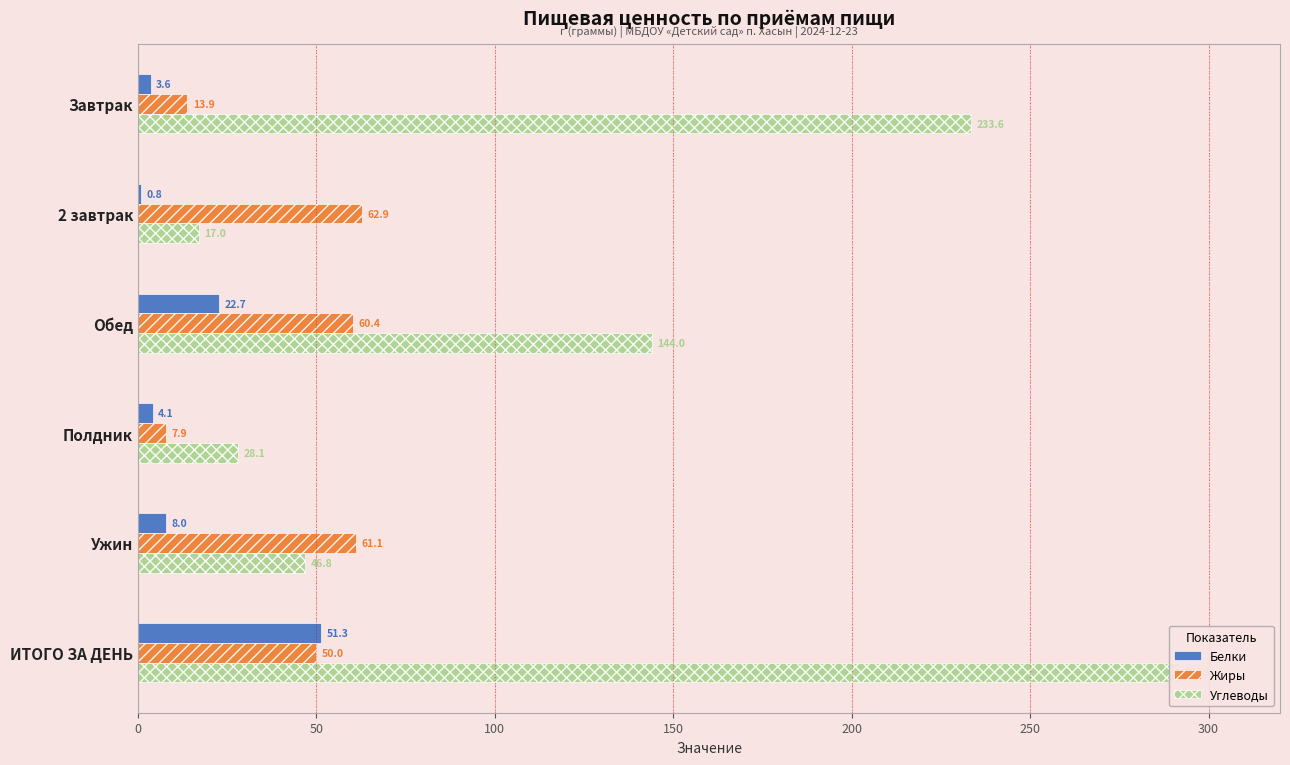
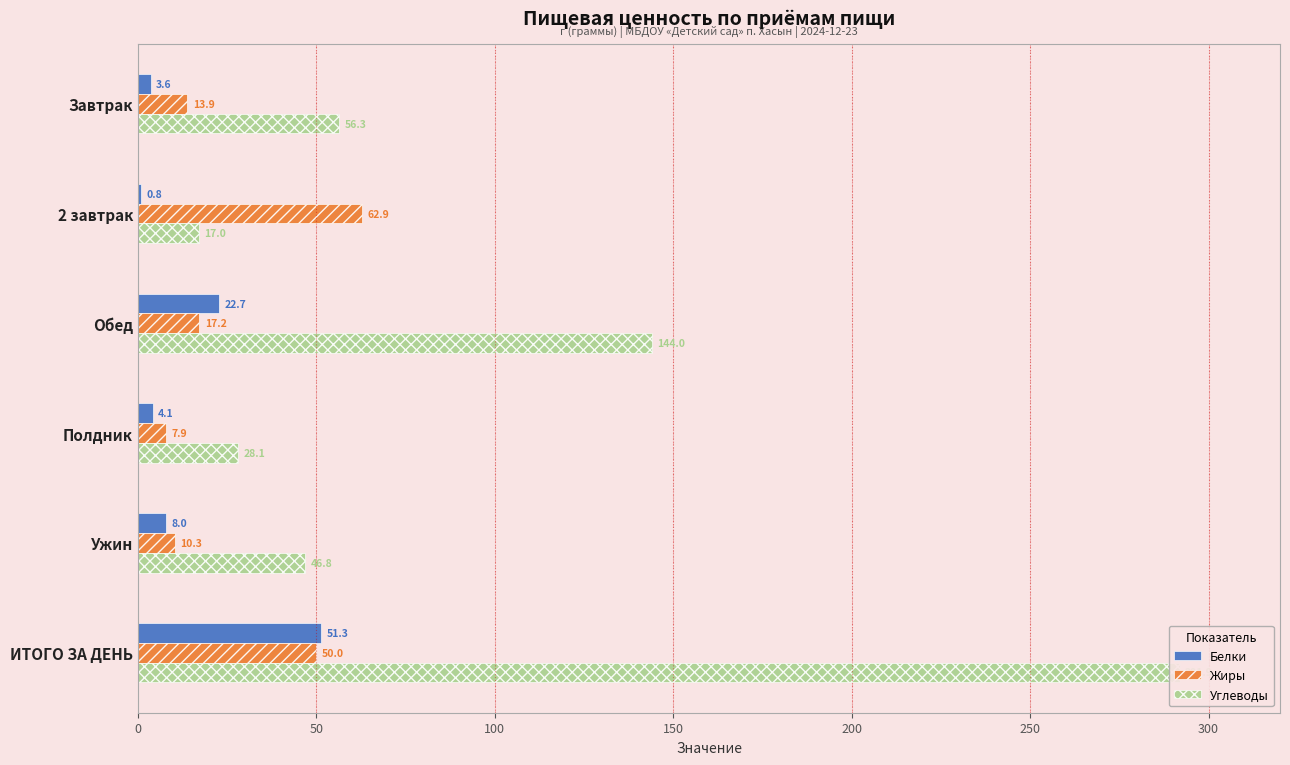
Углеводы, Завтрак: 233.6 -> 56.3
Жиры, Обед: 60.4 -> 17.2
Жиры, Ужин: 61.1 -> 10.3
